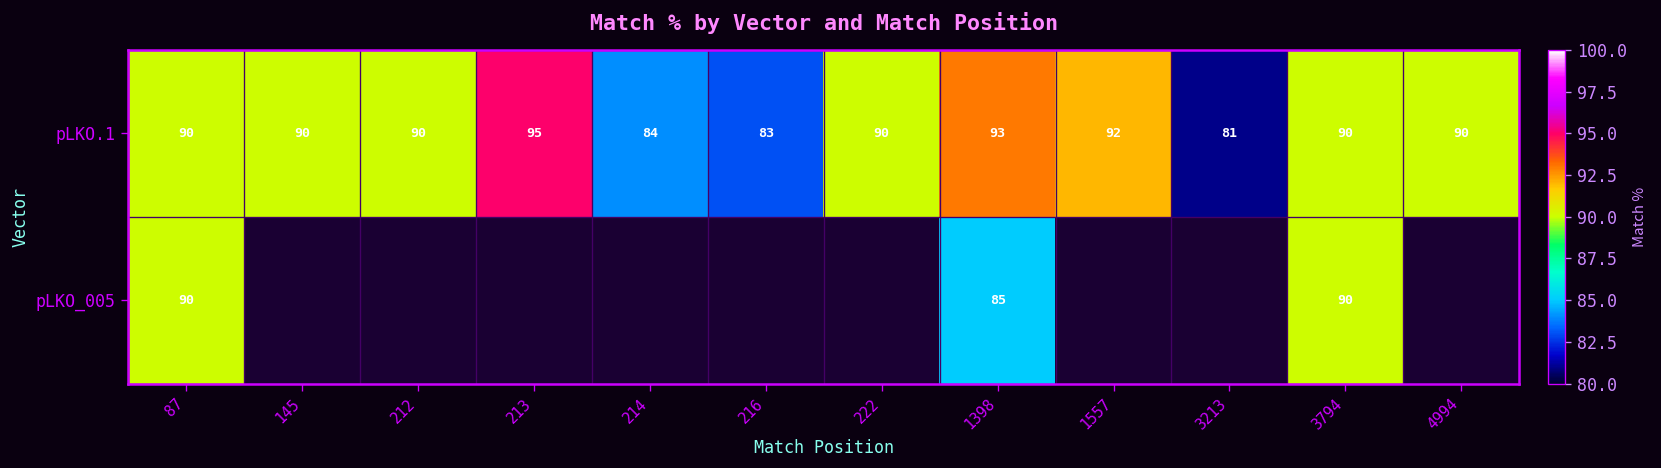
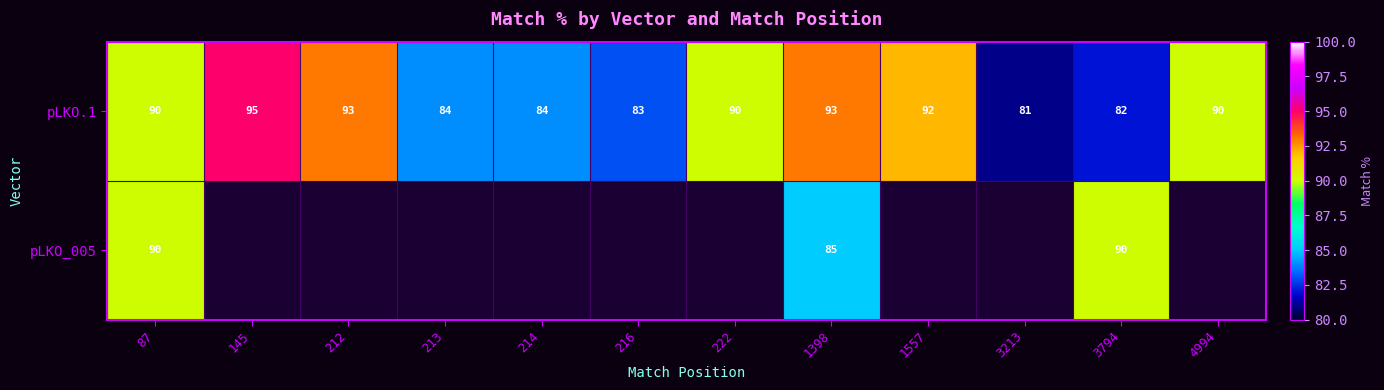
pLKO.1, 145: 90 -> 95
pLKO.1, 212: 90 -> 93
pLKO.1, 213: 95 -> 84
pLKO.1, 3794: 90 -> 82
